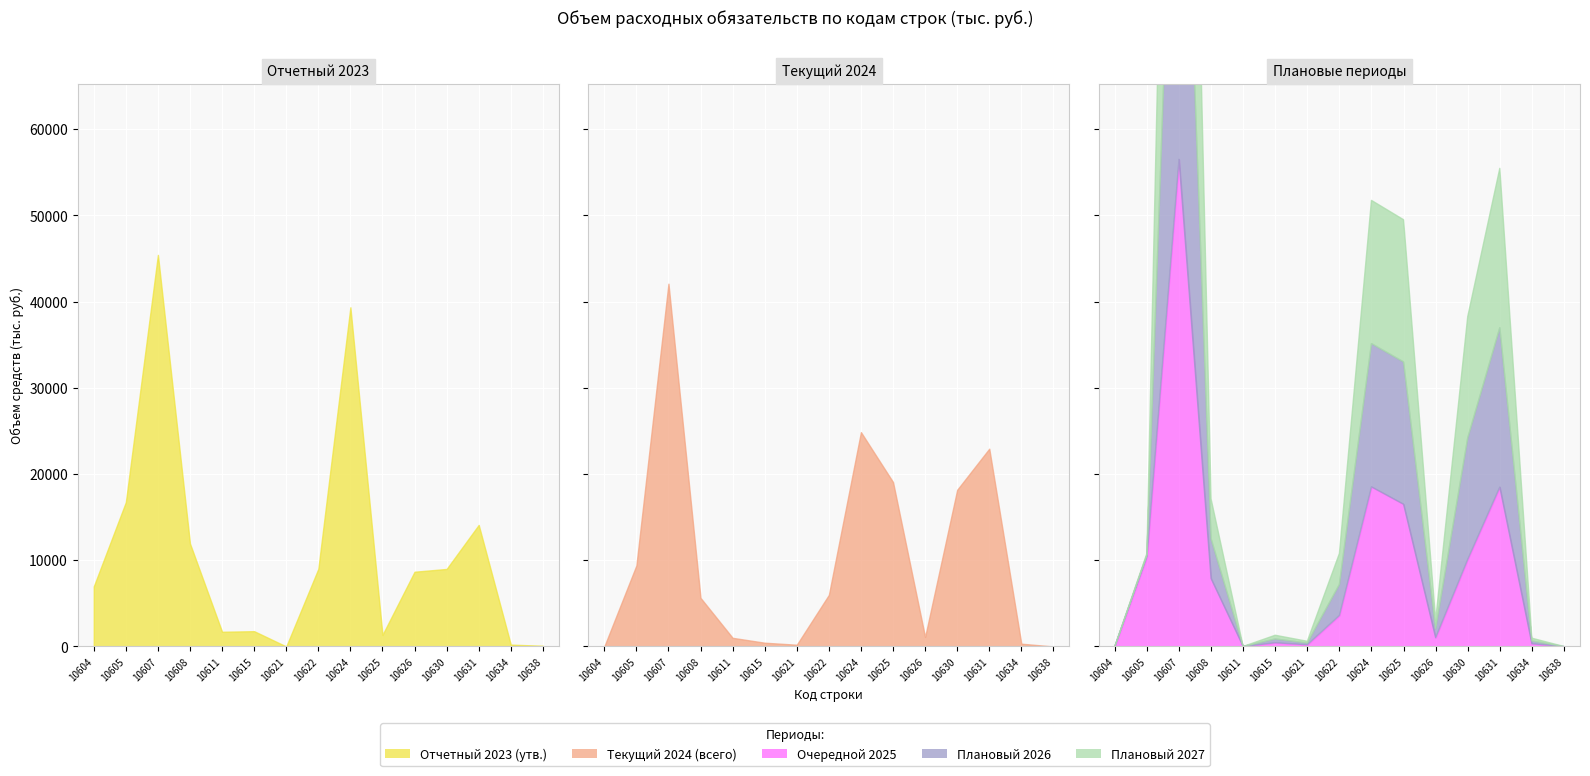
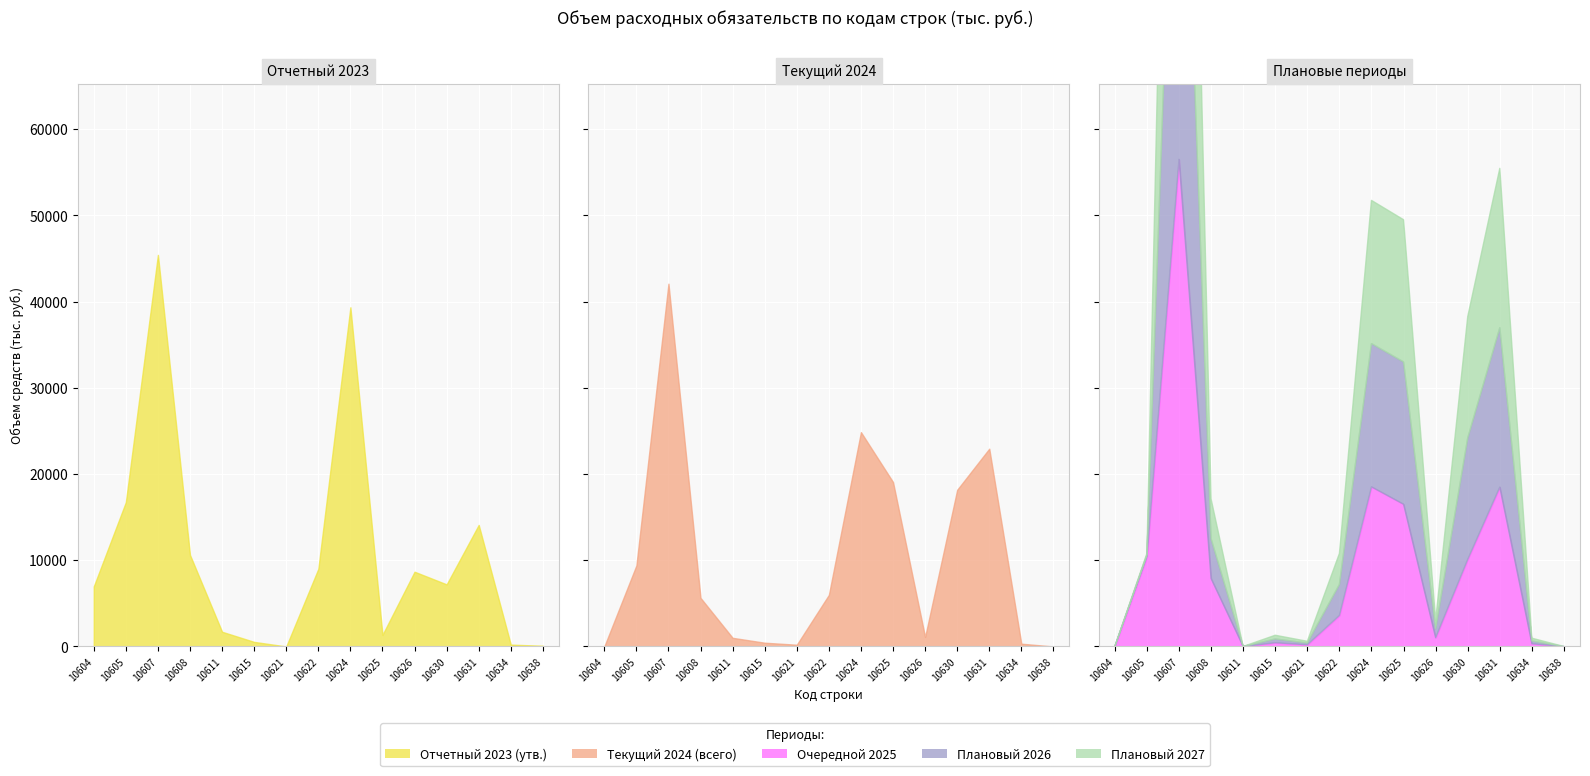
Отчетный 2023, 10608: 12000 -> 11000
Отчетный 2023, 10615: 2000 -> 1000
Отчетный 2023, 10630: 9000 -> 7000
